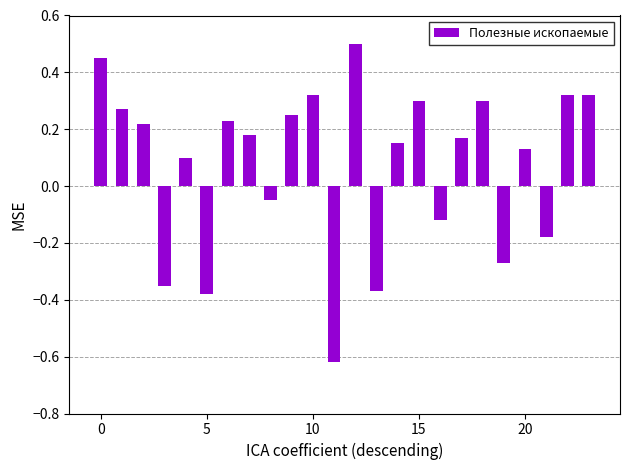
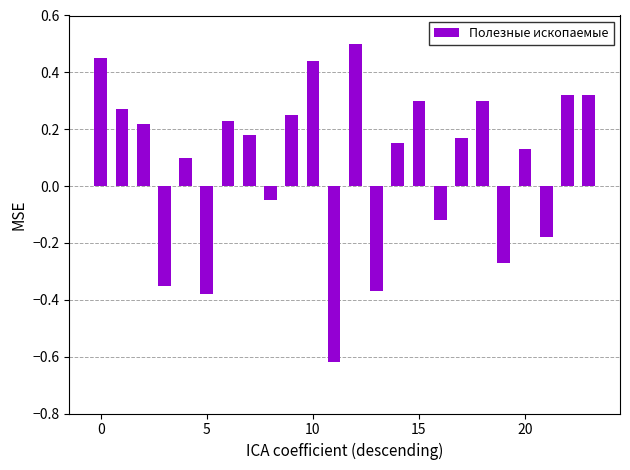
10: 0.32 -> 0.44
